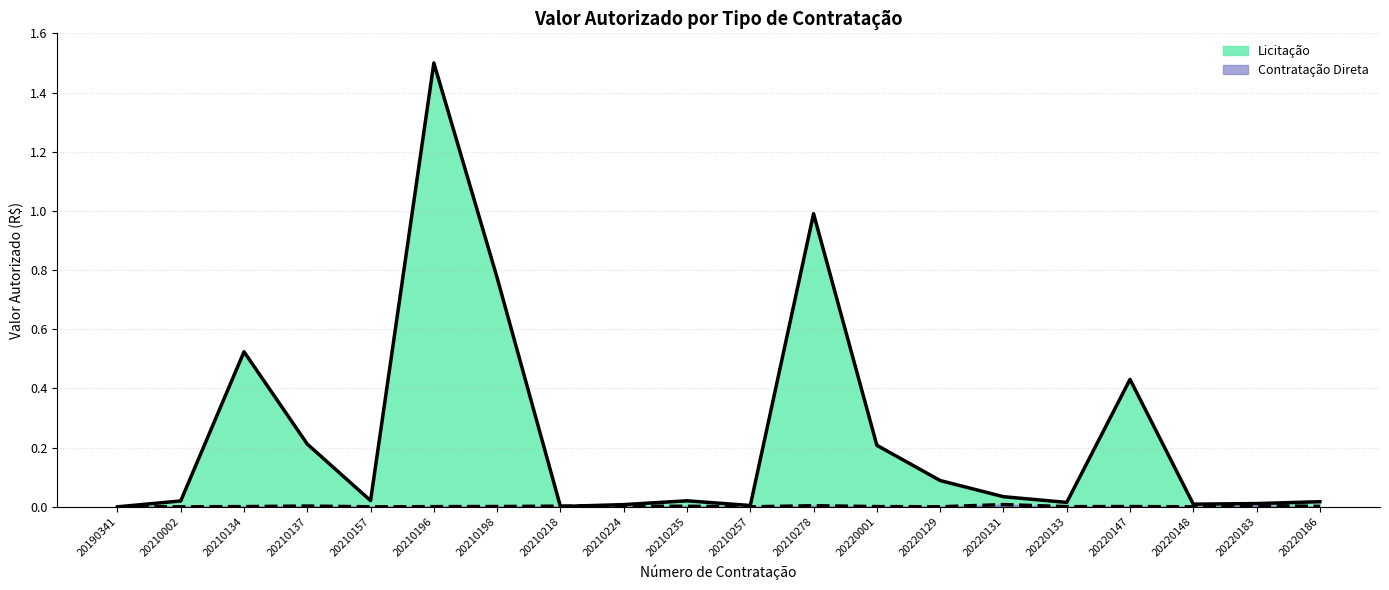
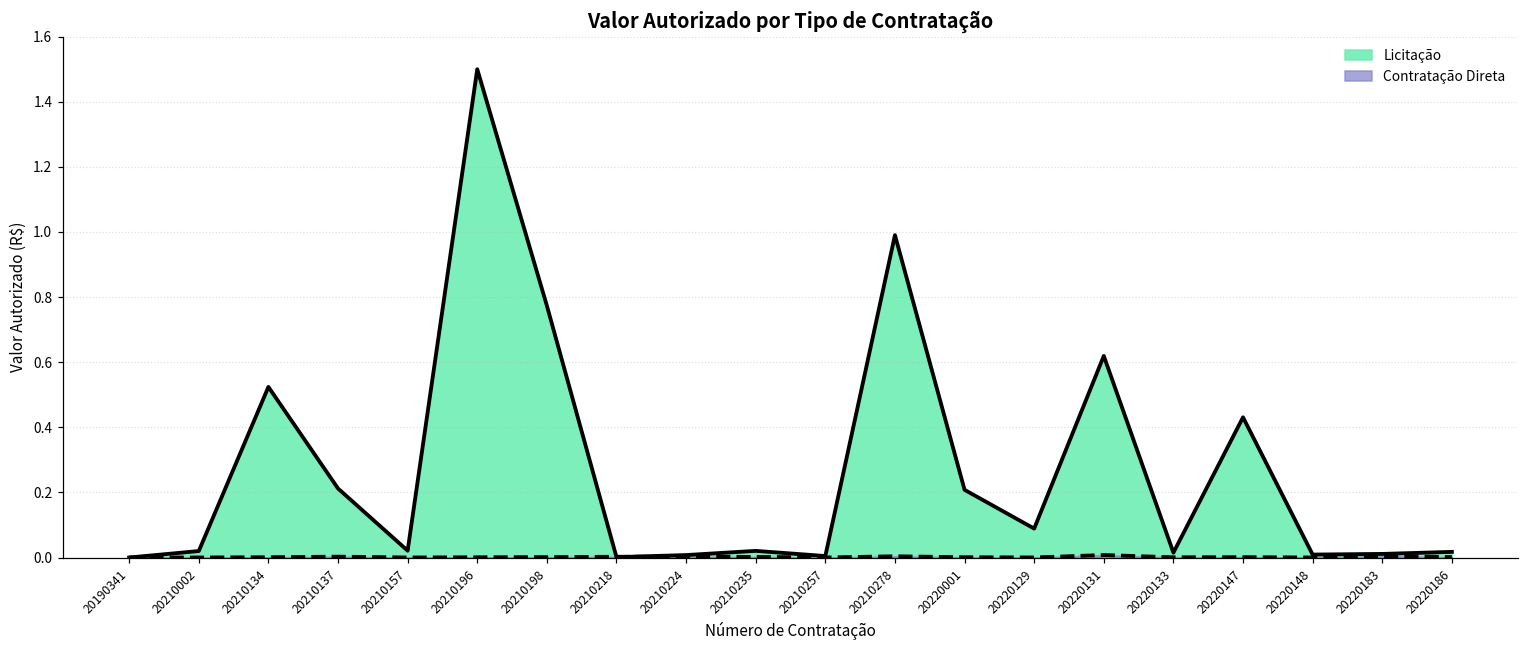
Licitação, 20220131: 0.03 -> 0.62
